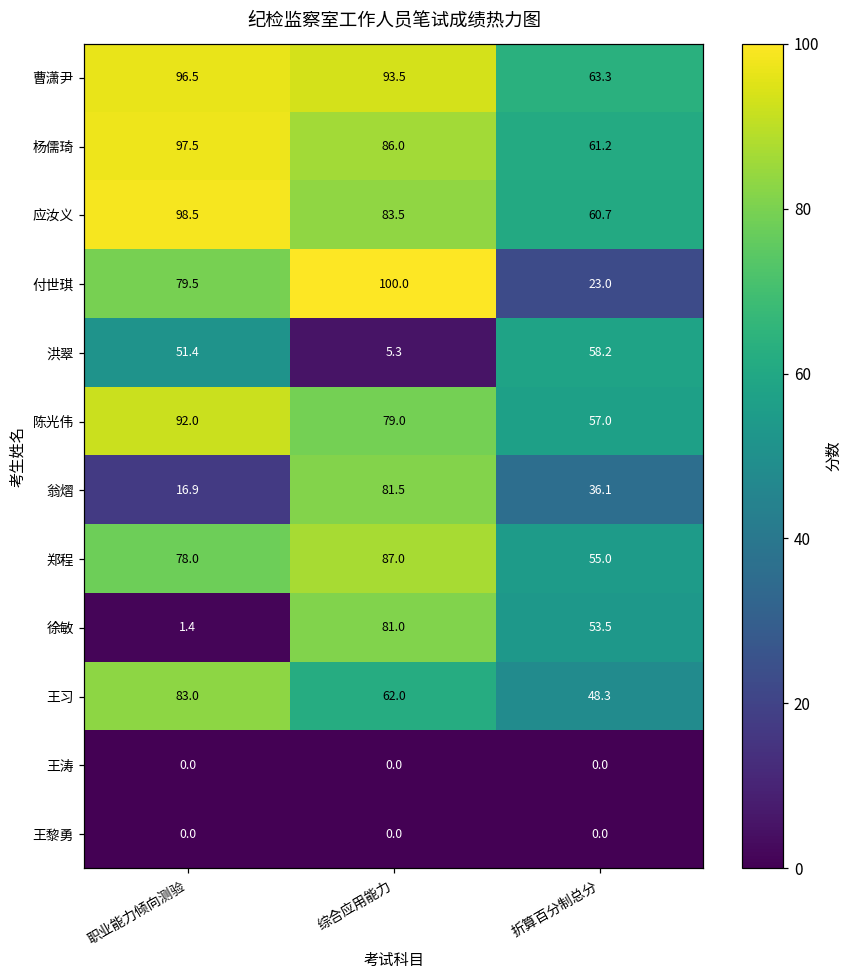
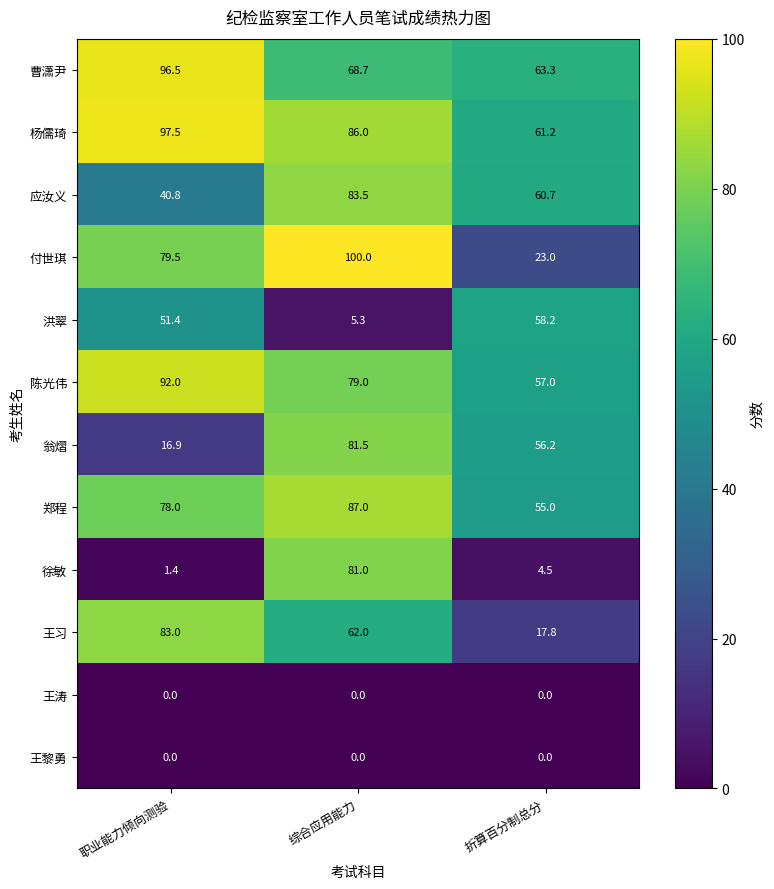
曹潇尹, 综合应用能力: 93.5 -> 68.7
应汝义, 职业能力倾向测验: 98.5 -> 40.8
翁熠, 折算百分制总分: 36.1 -> 56.2
徐敏, 折算百分制总分: 53.5 -> 4.5
王习, 折算百分制总分: 48.3 -> 17.8
